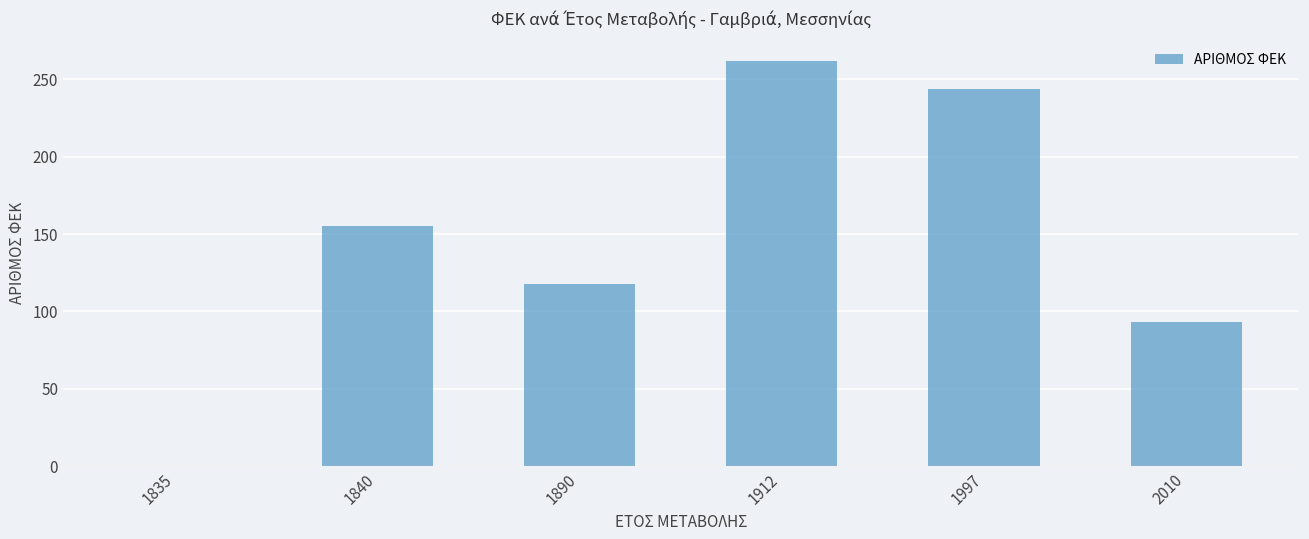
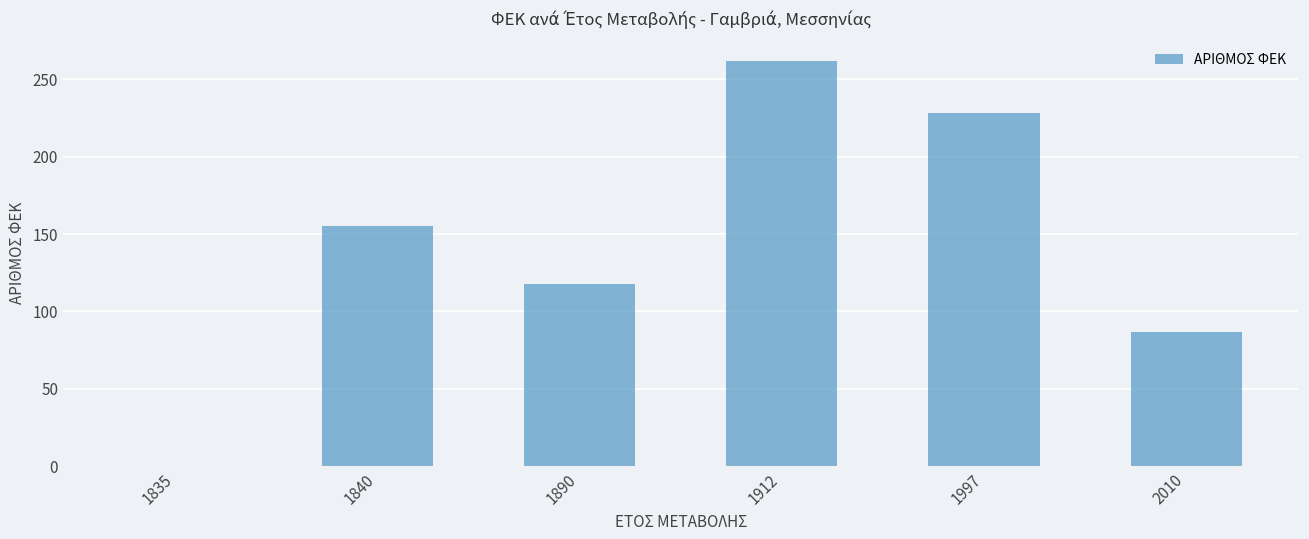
1997: 244 -> 228
2010: 93 -> 87
